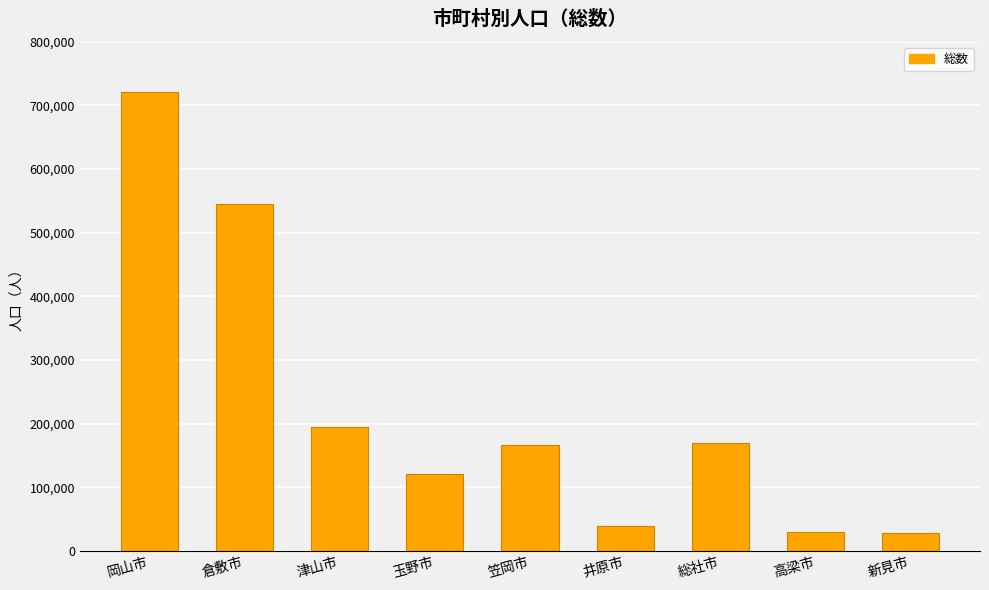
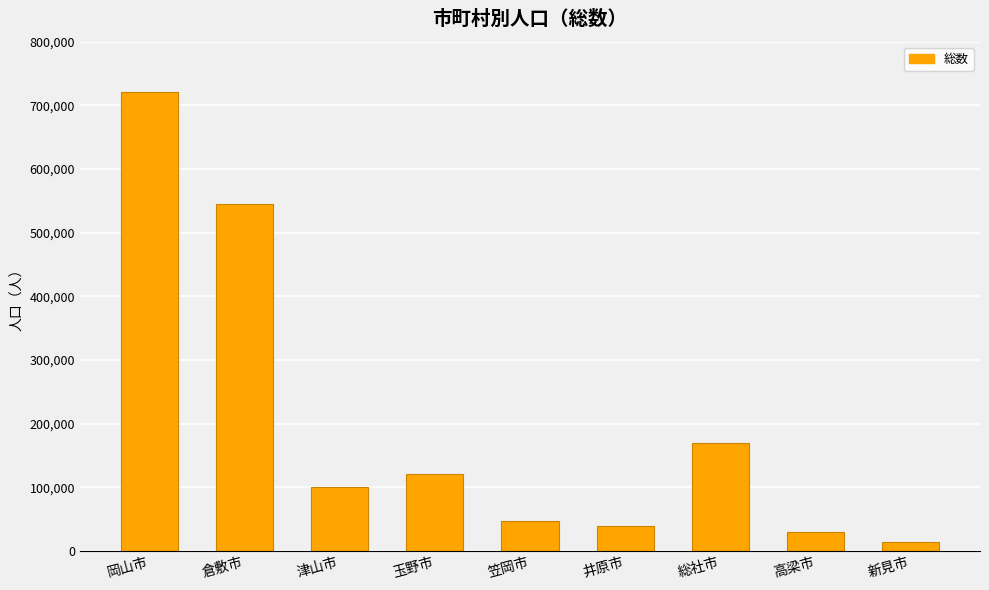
津山市: 200,000 -> 100,000
笠岡市: 170,000 -> 50,000
新見市: 30,000 -> 10,000
